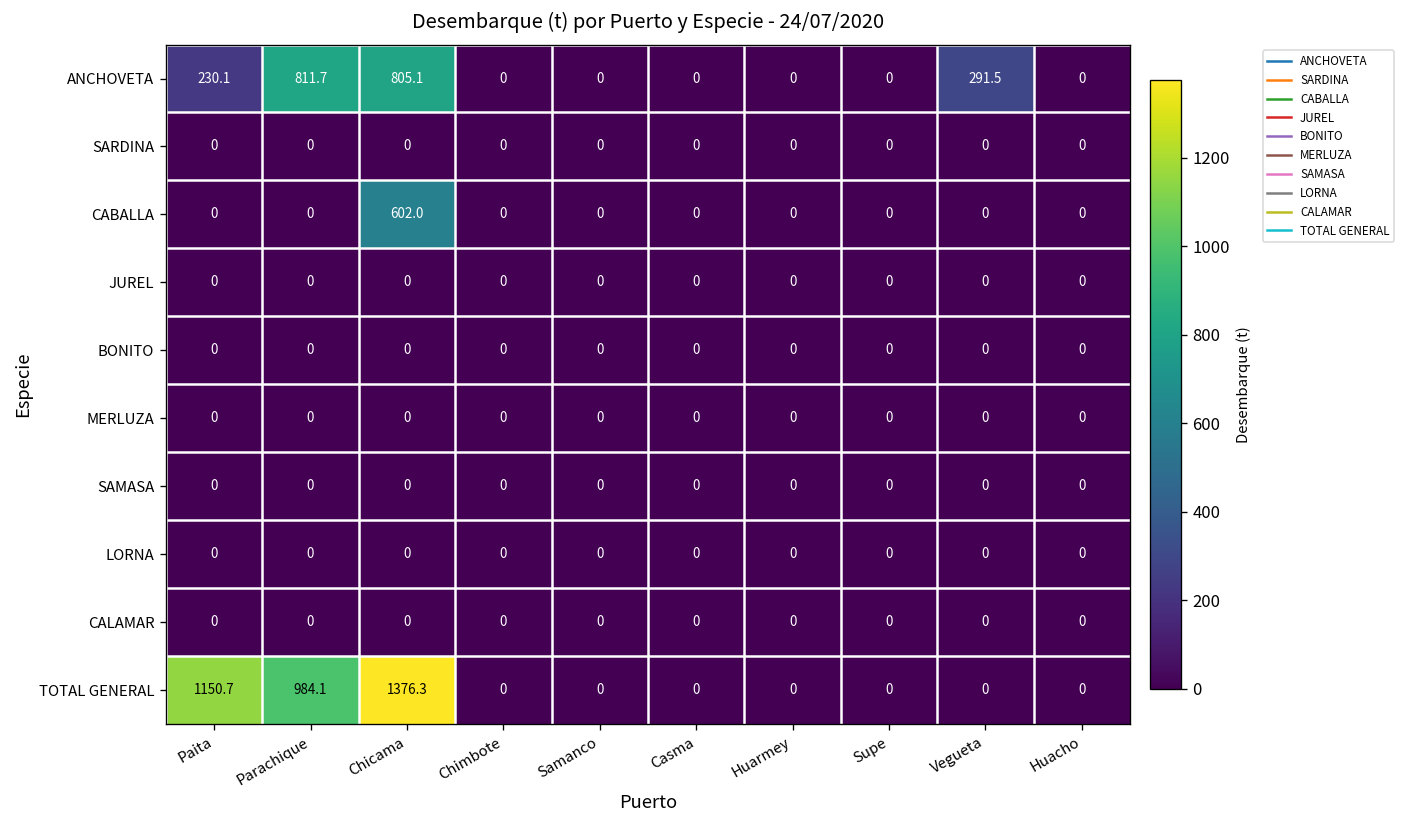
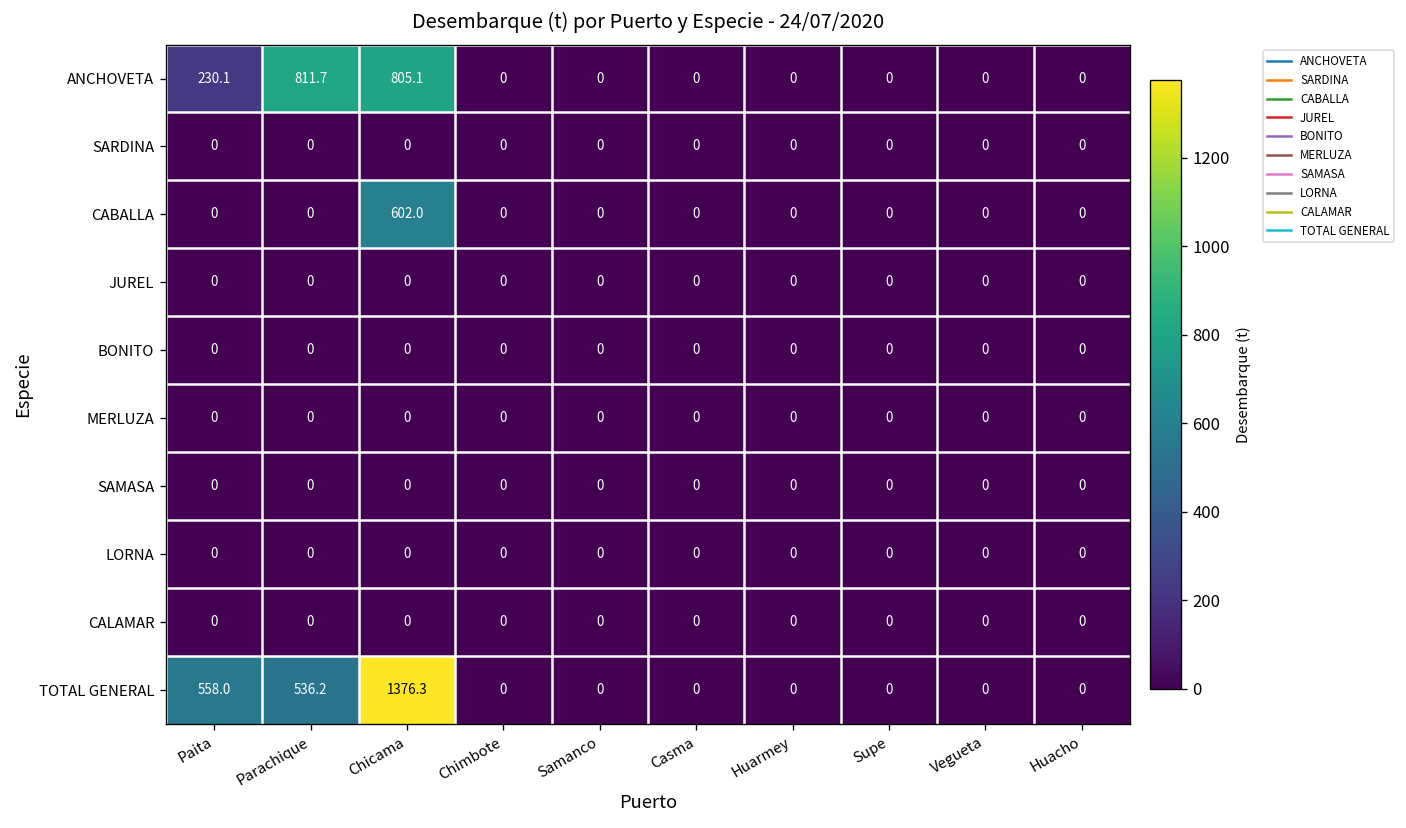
ANCHOVETA, Vegueta: 291.5 -> 0
TOTAL GENERAL, Paita: 1150.7 -> 558.0
TOTAL GENERAL, Parachique: 984.1 -> 536.2
